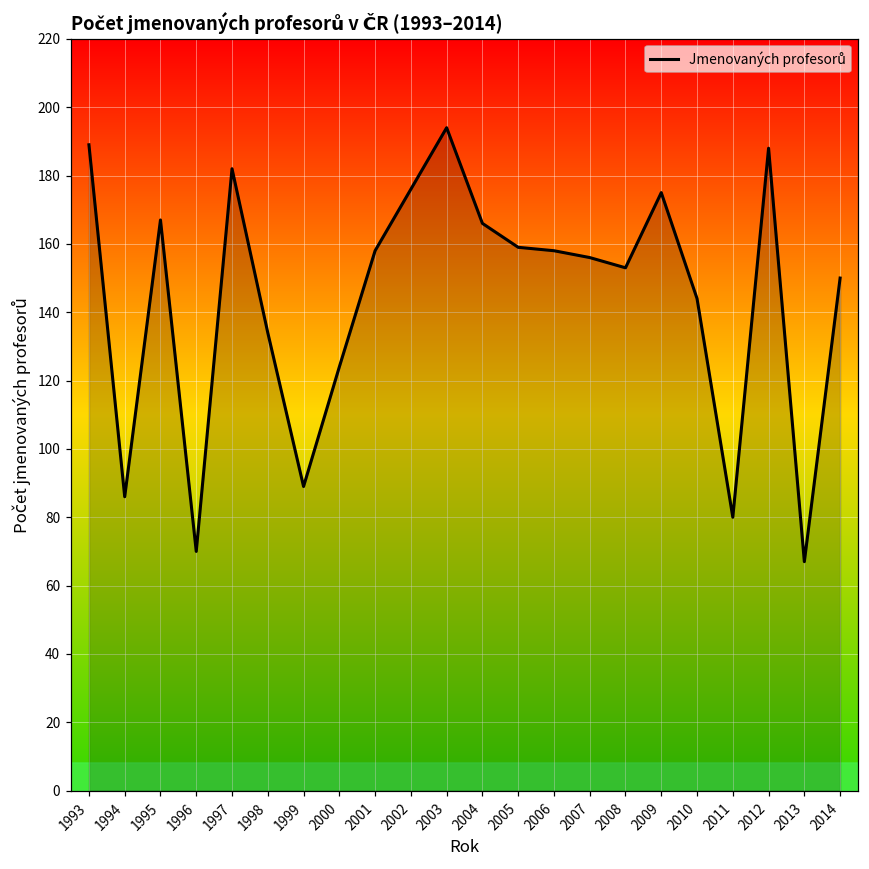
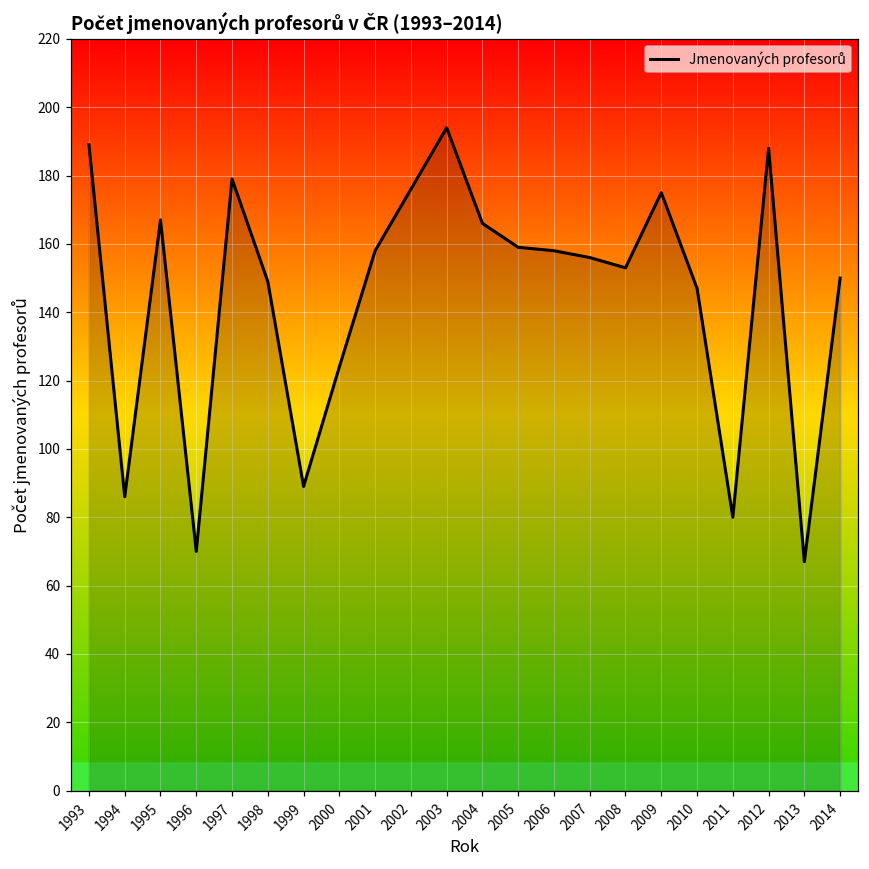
1997: 182 -> 179
1998: 134 -> 149
2010: 144 -> 147
